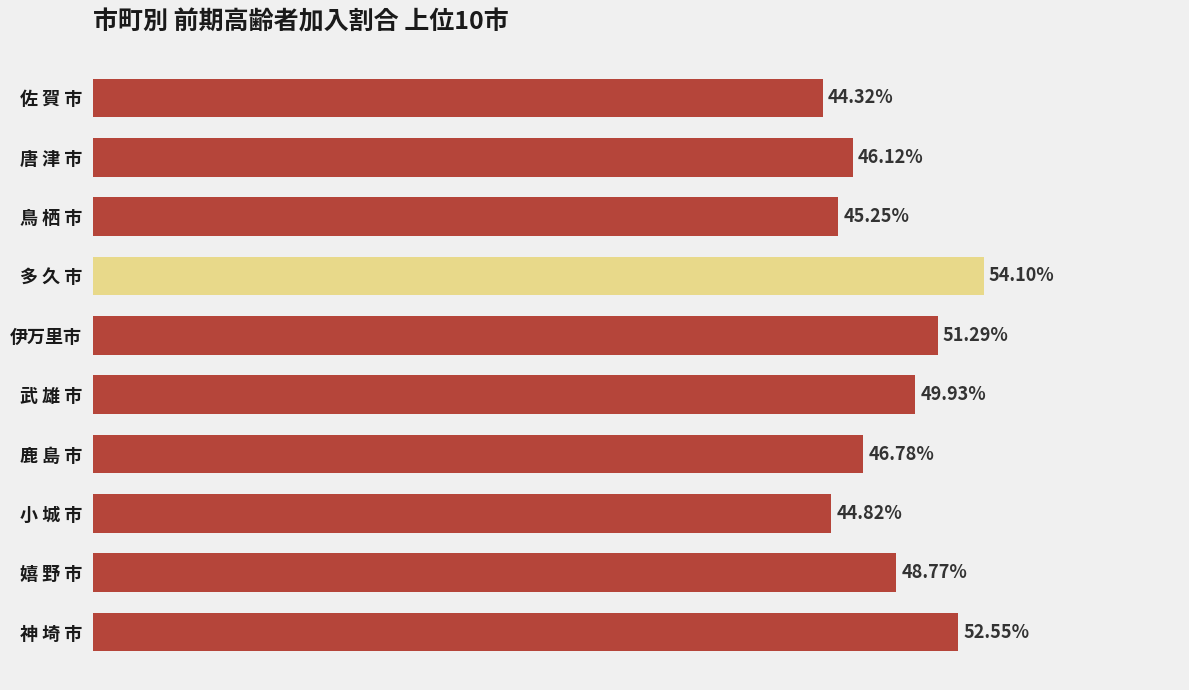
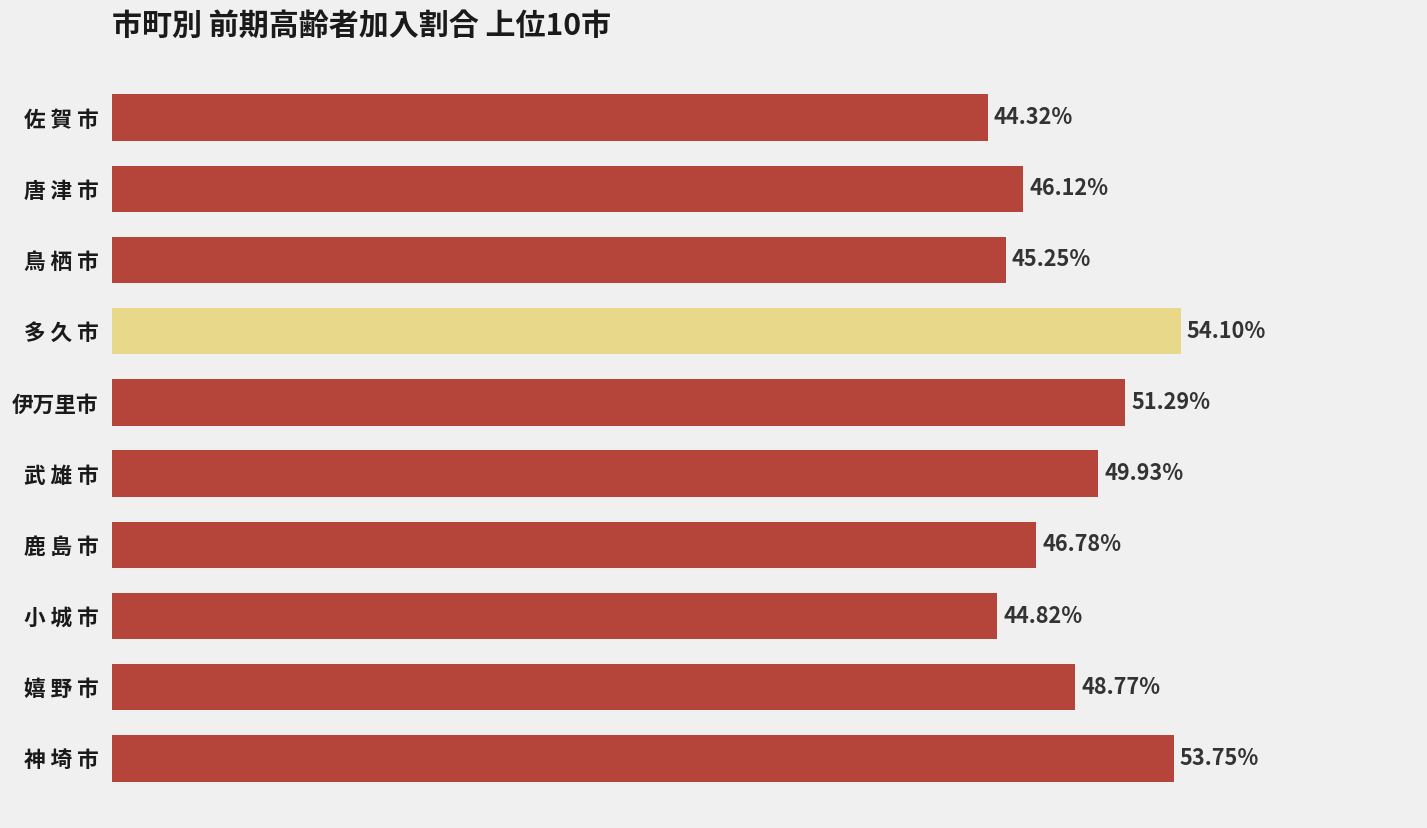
神 埼 市: 52.55% -> 53.75%
